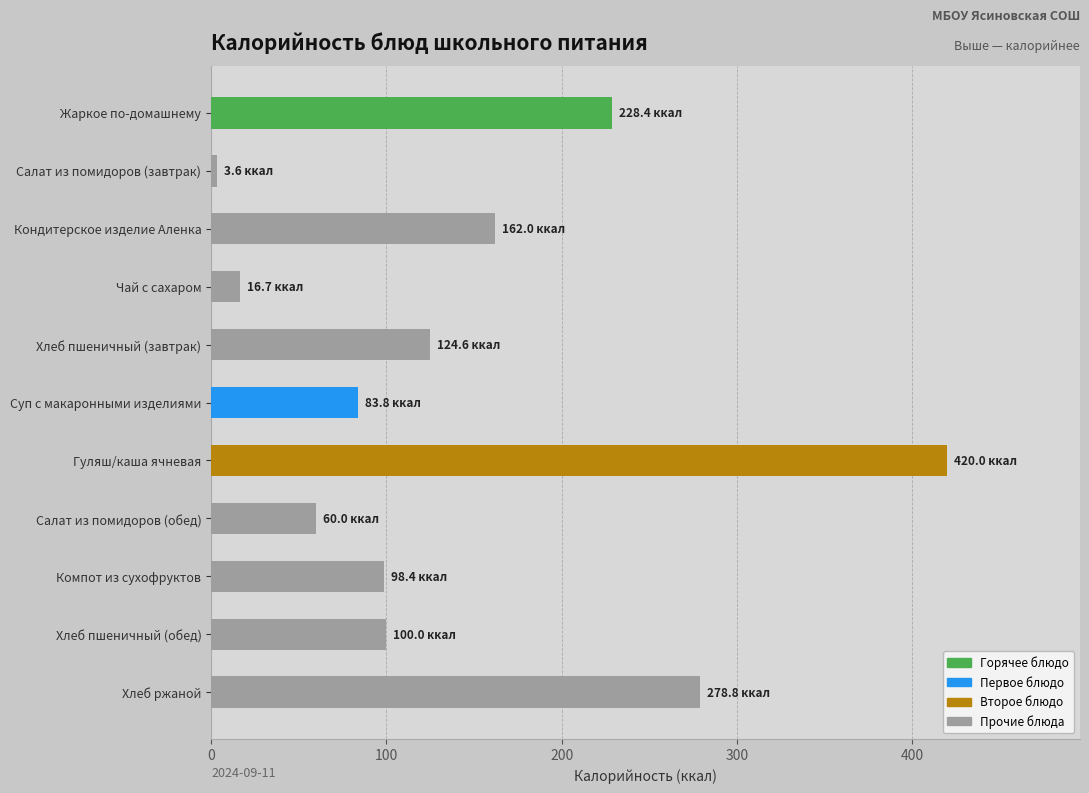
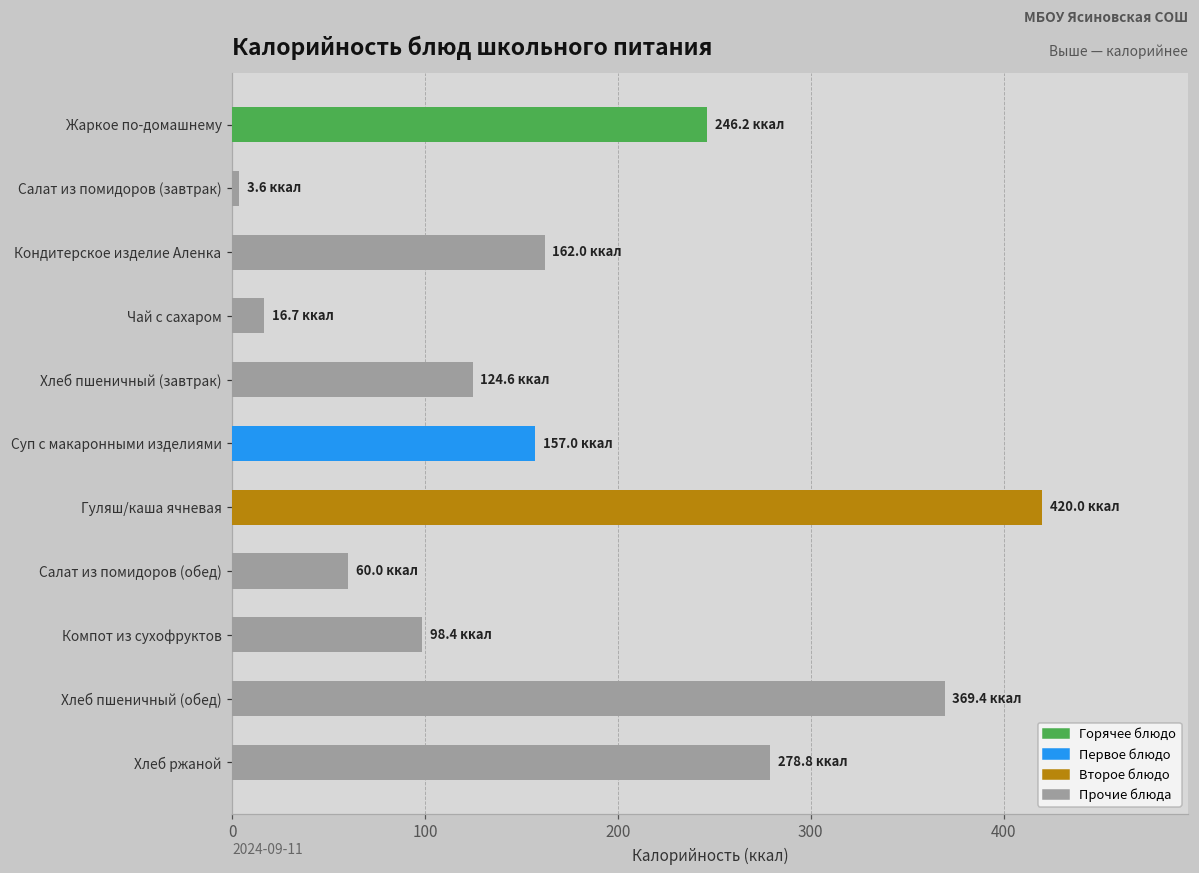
Жаркое по-домашнему: 228.4 -> 246.2
Суп с макаронными изделиями: 83.8 -> 157.0
Хлеб пшеничный (обед): 100.0 -> 369.4
